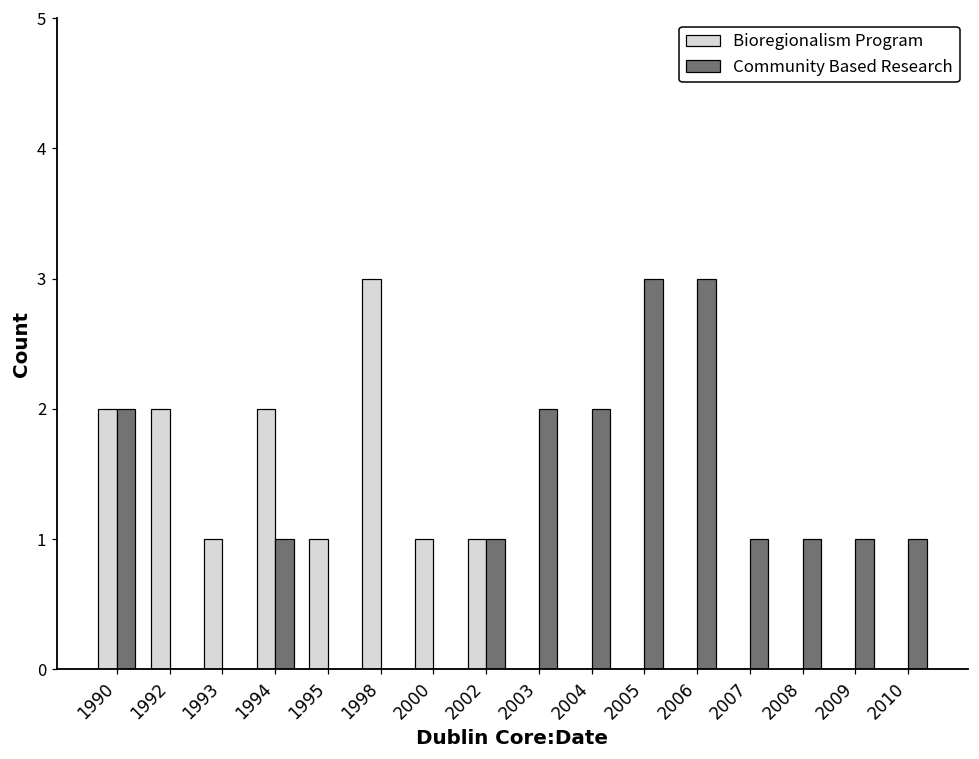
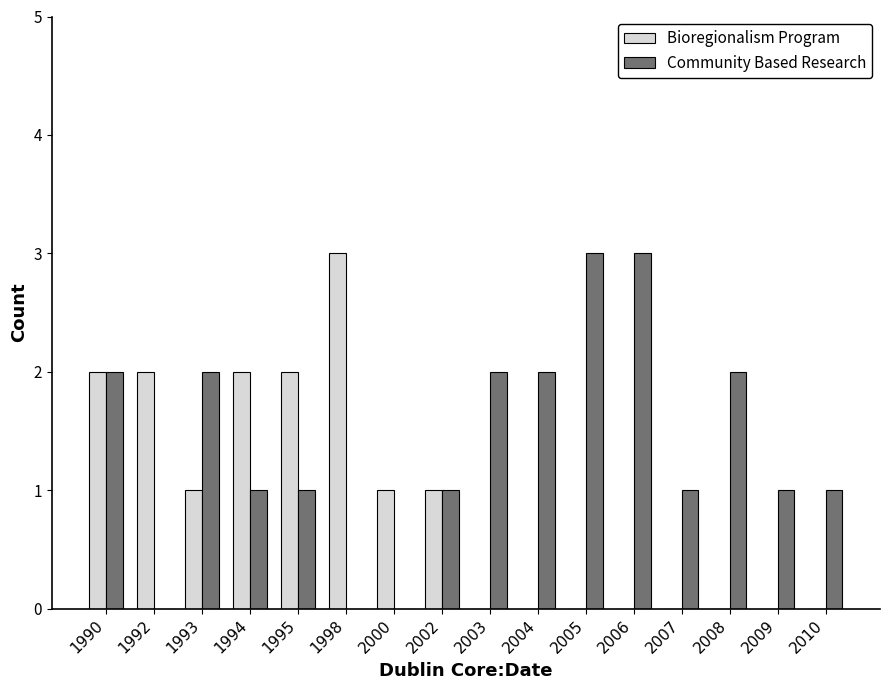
Community Based Research, 1993: 0 -> 2
Bioregionalism Program, 1995: 1 -> 2
Community Based Research, 1995: 0 -> 1
Community Based Research, 2008: 1 -> 2
